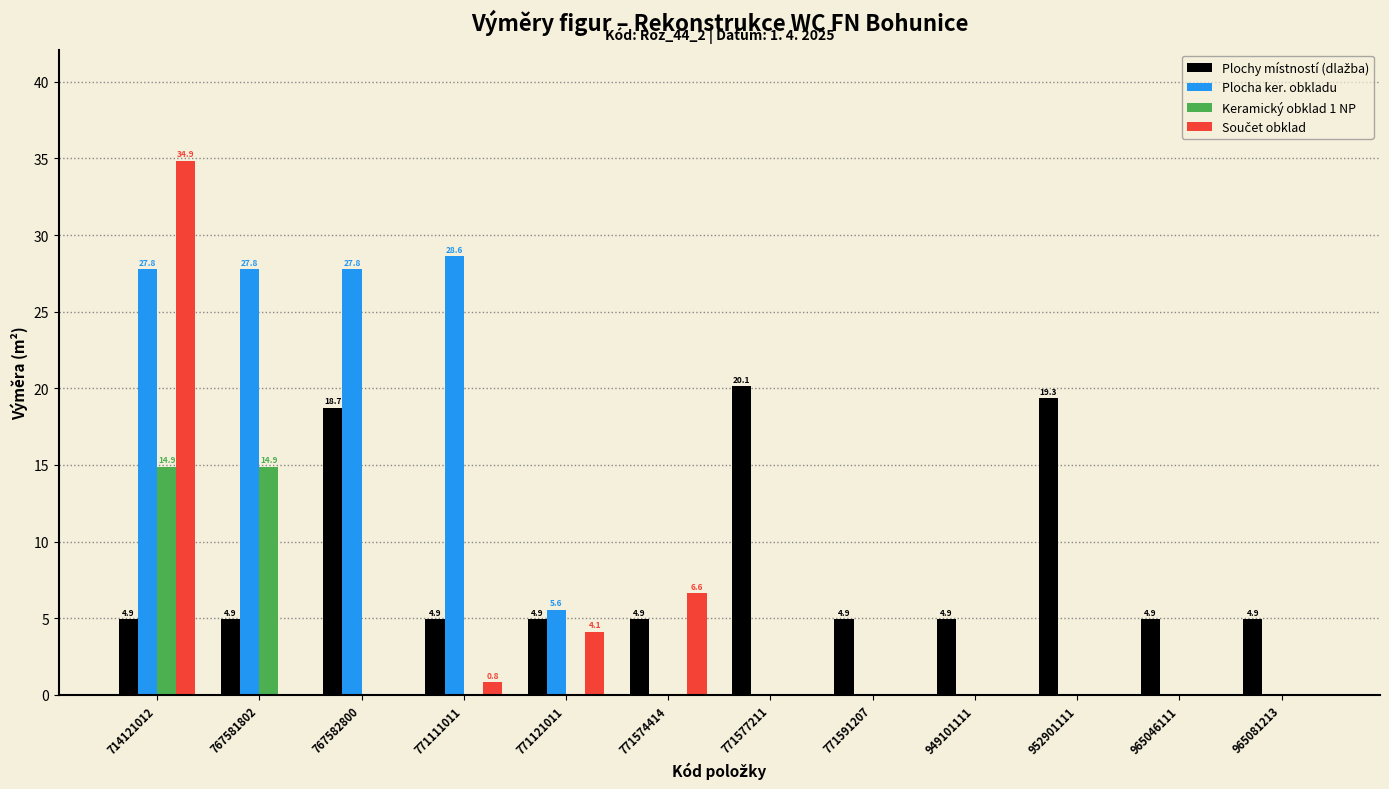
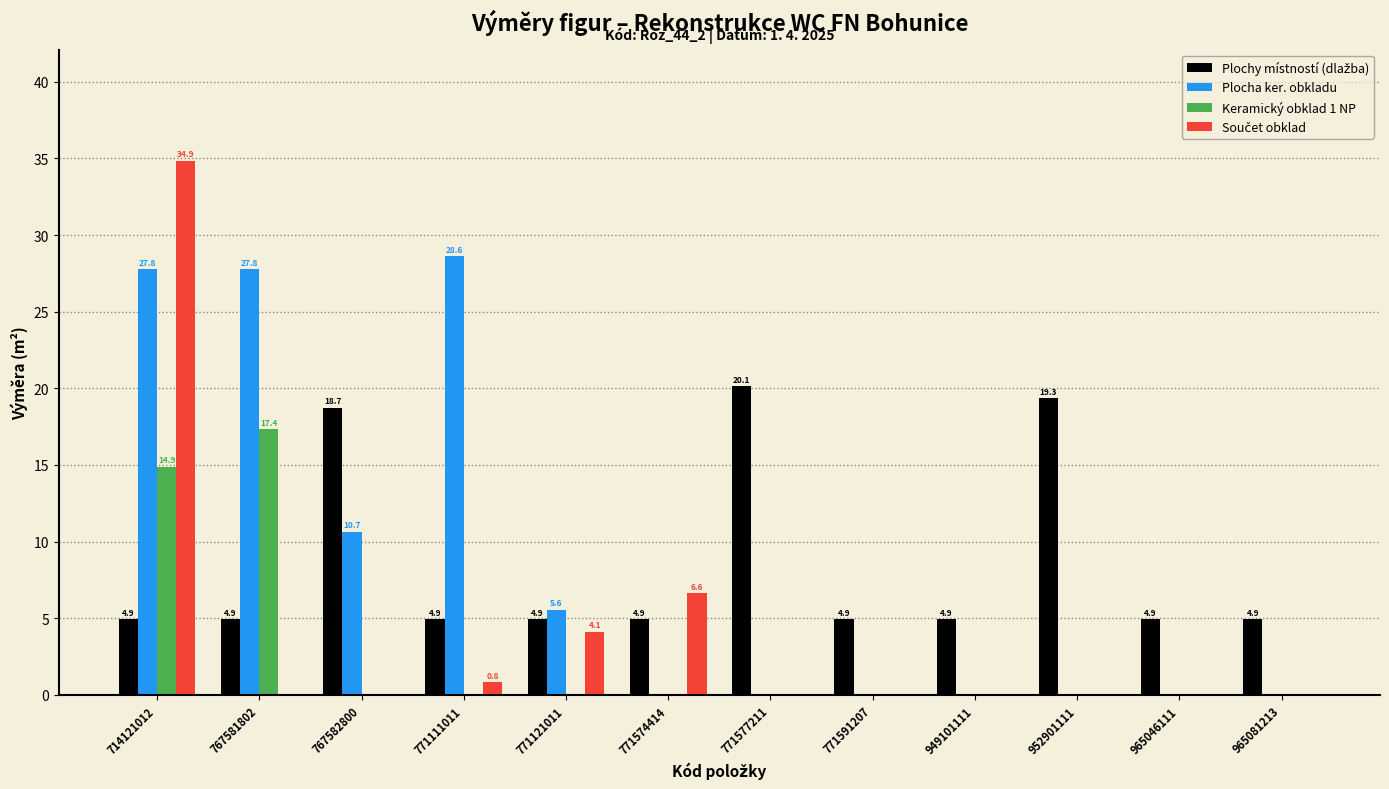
Keramický obklad 1 NP, 767581802: 14.9 -> 17.4
Plocha ker. obkladu, 767582800: 27.8 -> 10.7
